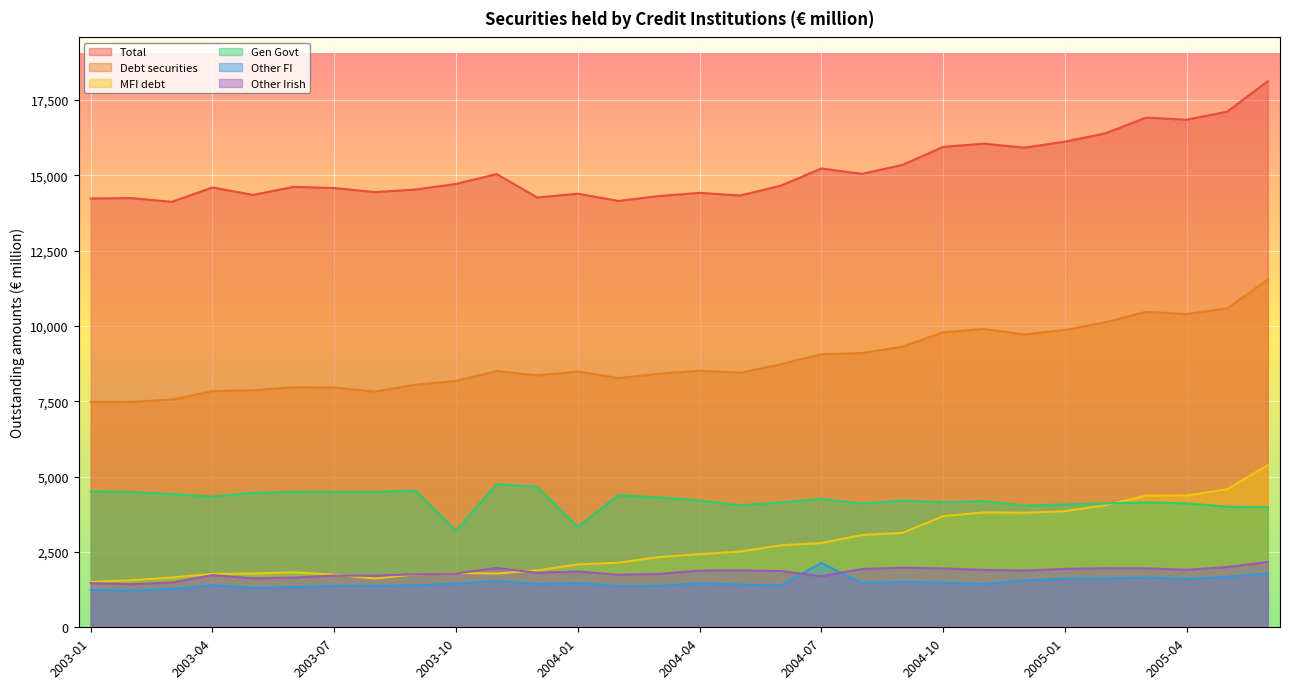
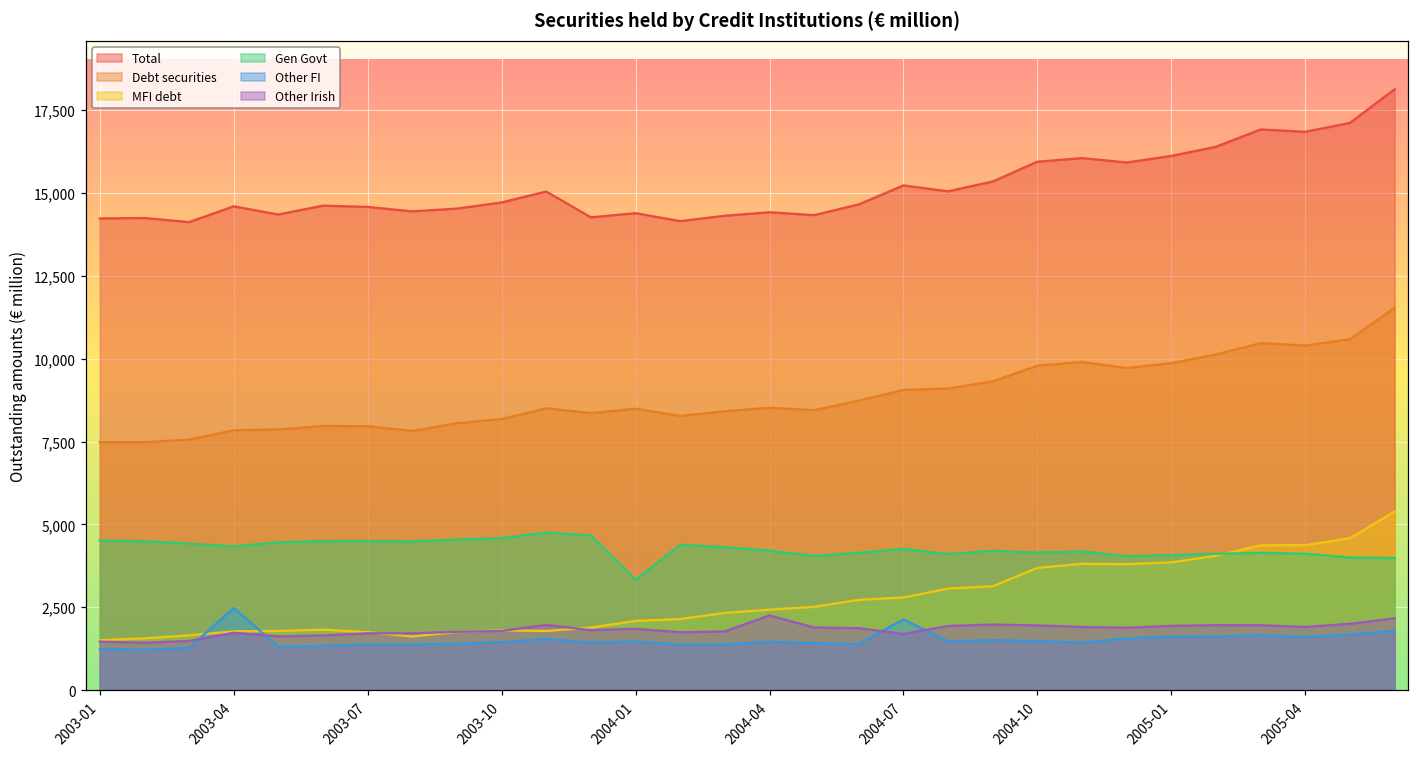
Other FI, 2003-04: 1,400 -> 2,500
Gen Govt, 2003-10: 3,200 -> 4,600
Other Irish, 2004-04: 1,900 -> 2,300
